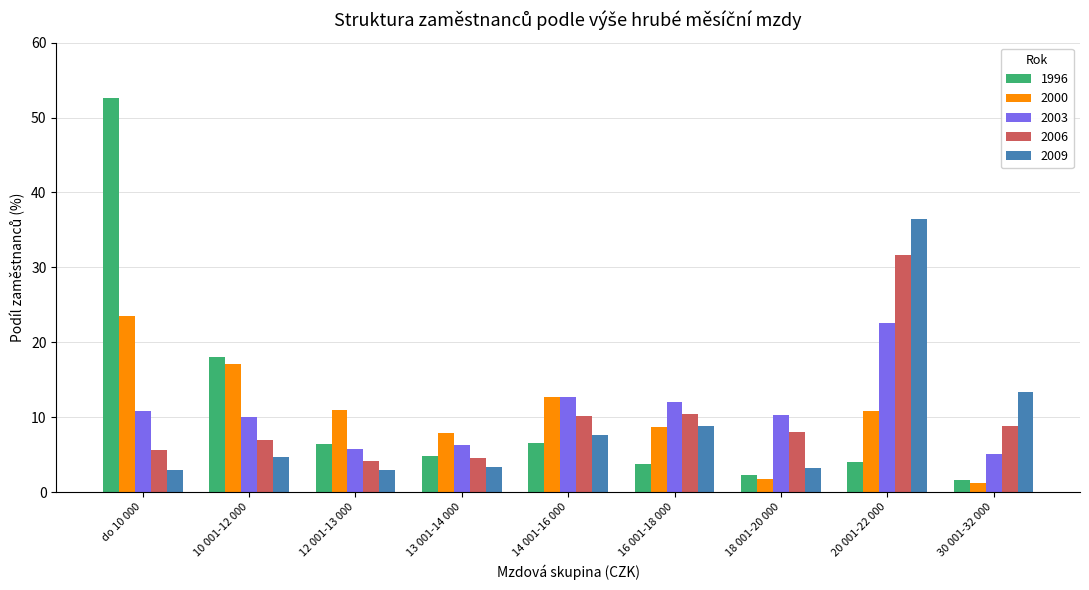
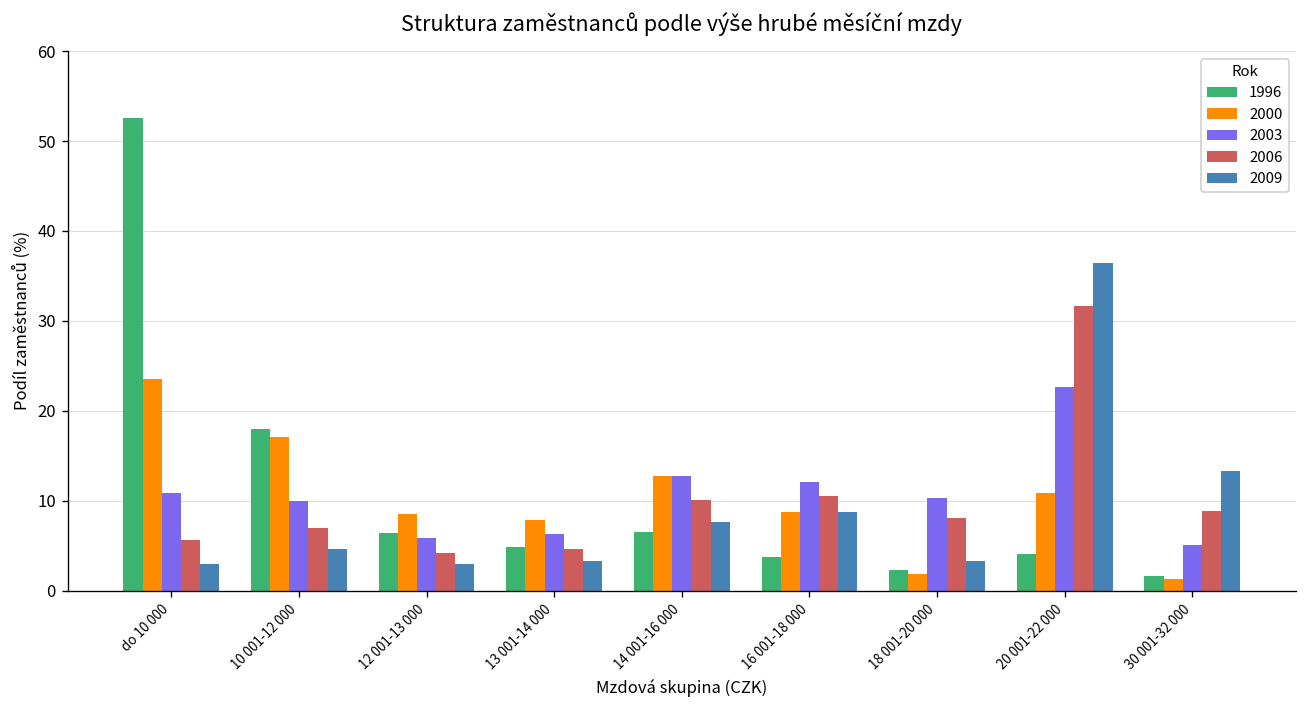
2000, 12 001-13 000: 11 -> 9
